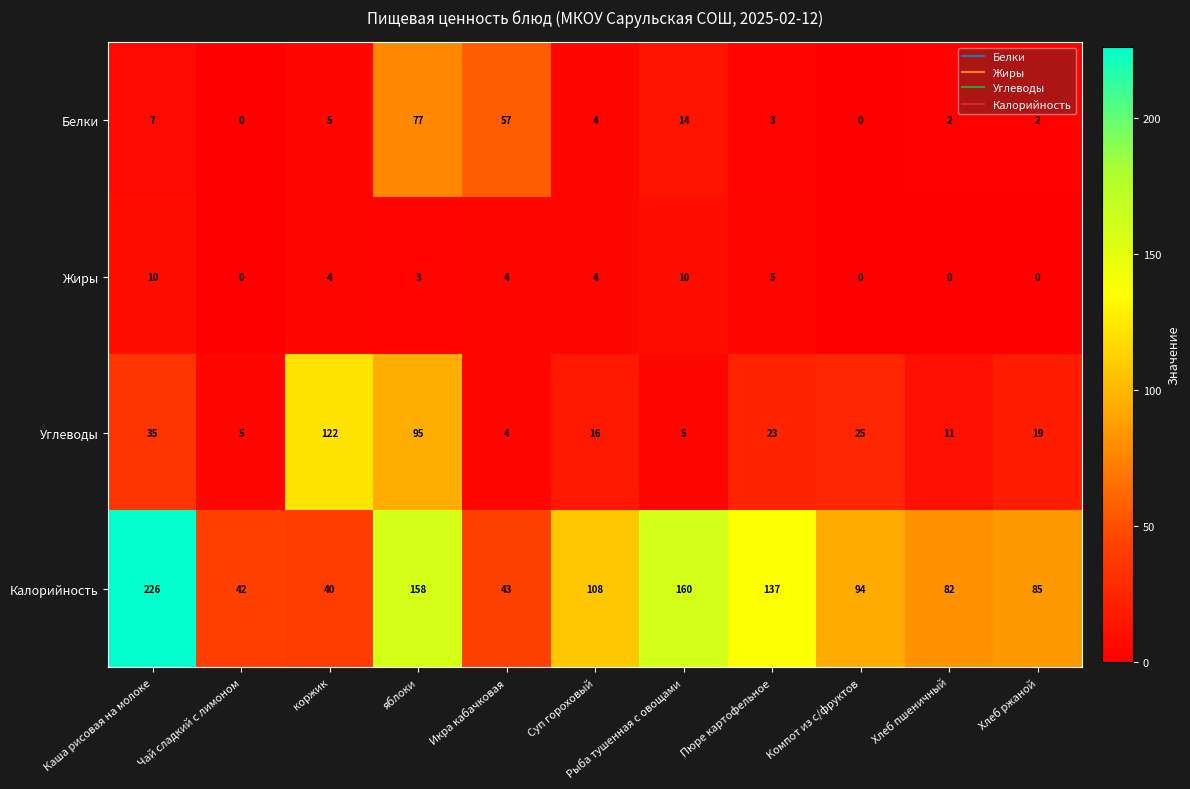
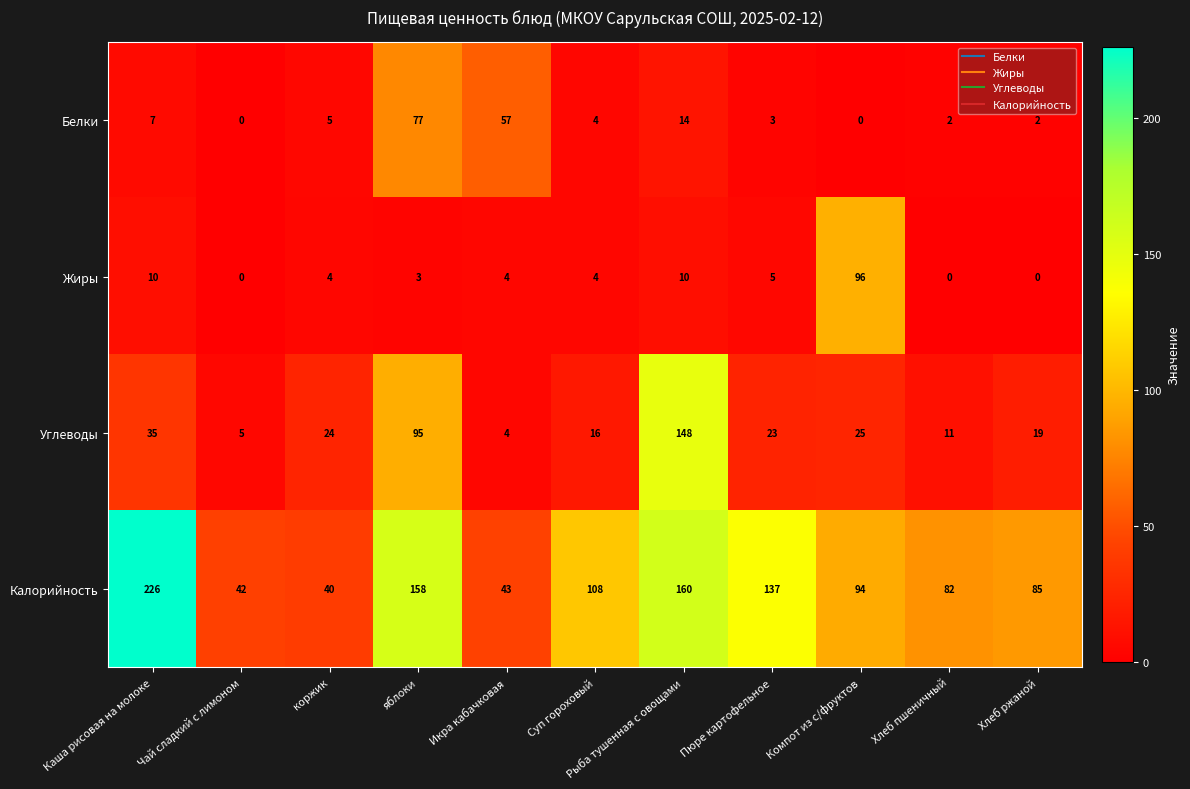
Жиры, Компот из с/фруктов: 0 -> 96
Углеводы, коржик: 122 -> 24
Углеводы, Рыба тушенная с овощами: 5 -> 148
